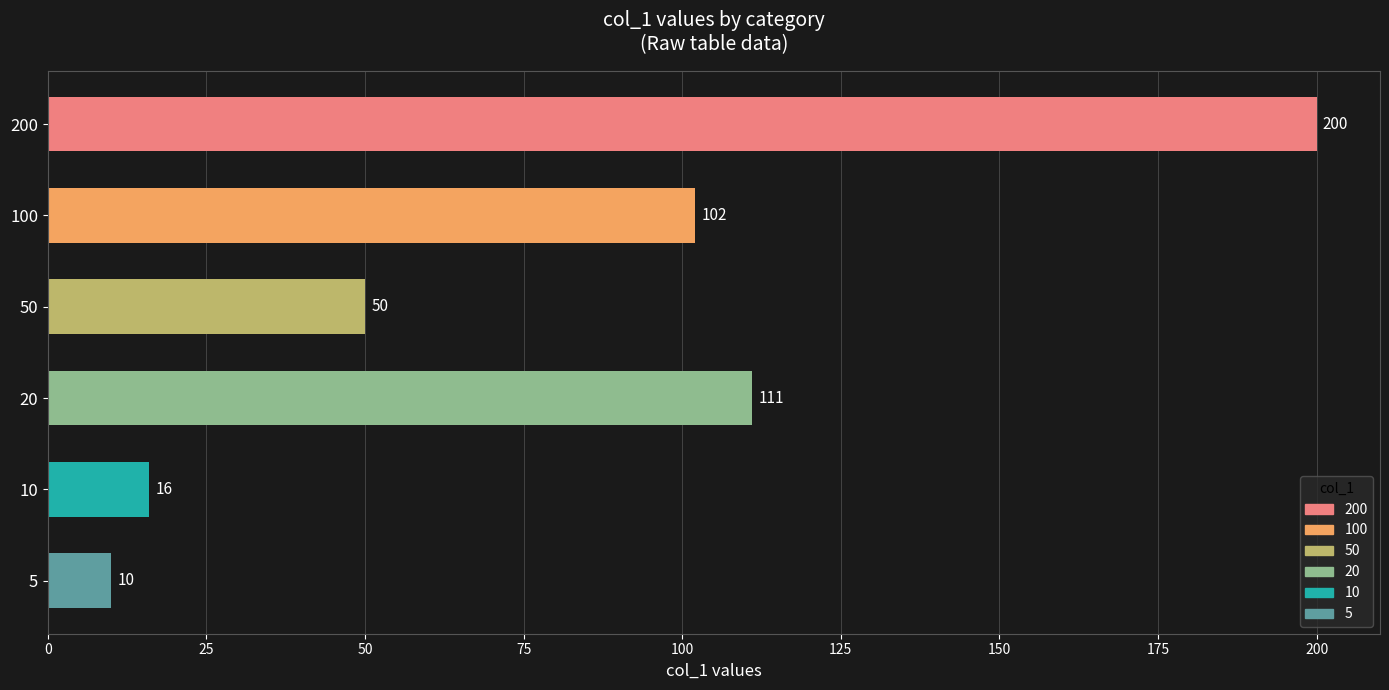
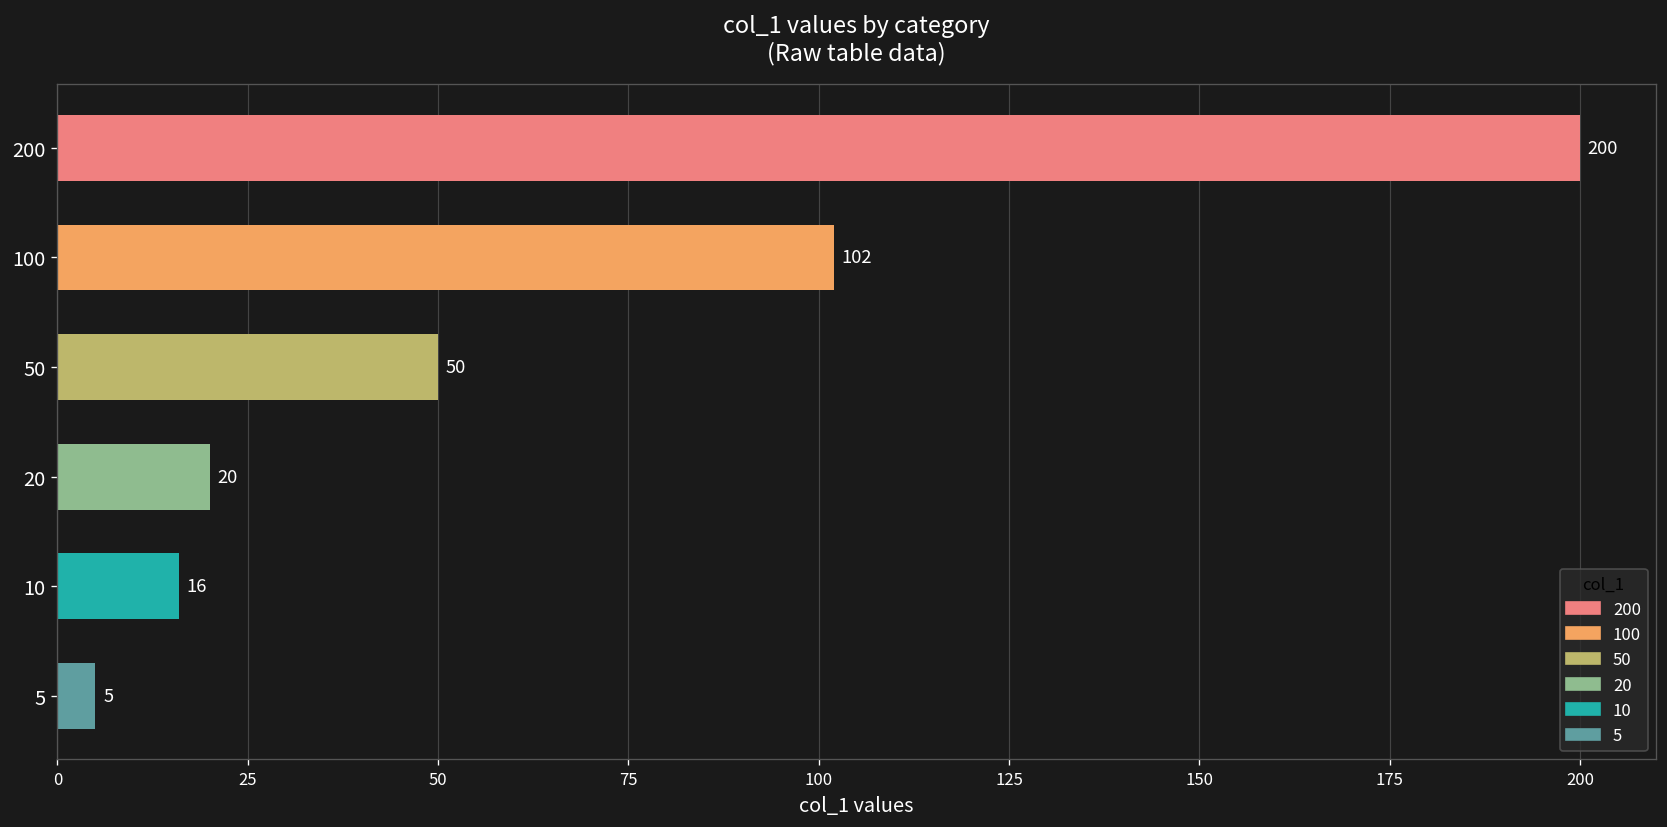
20: 111 -> 20
5: 10 -> 5
